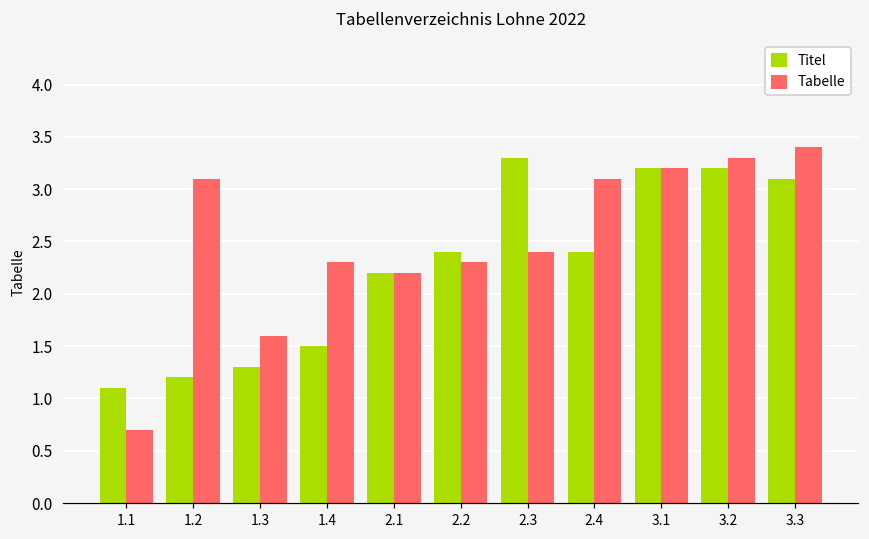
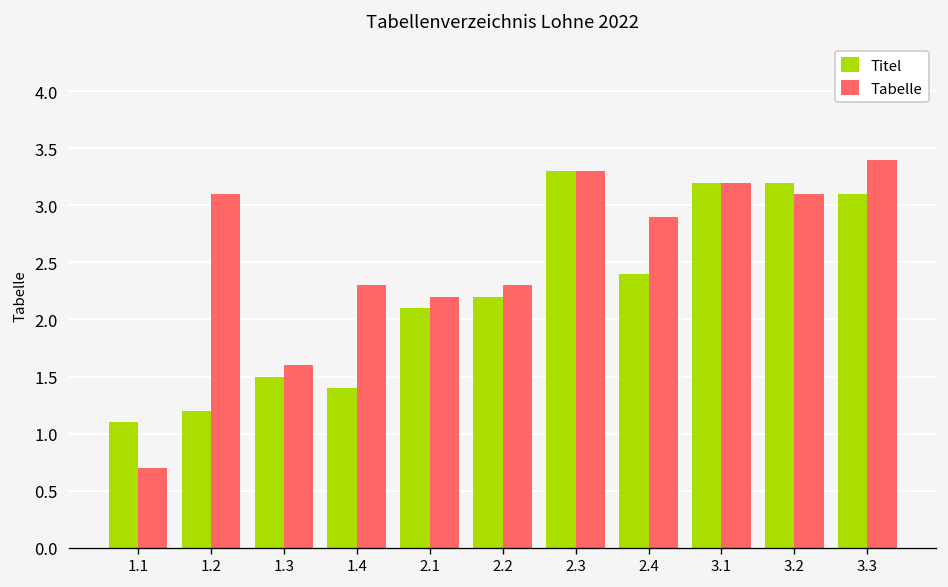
Titel, 1.3: 1.3 -> 1.5
Titel, 1.4: 1.5 -> 1.4
Titel, 2.1: 2.2 -> 2.1
Titel, 2.2: 2.4 -> 2.2
Tabelle, 2.3: 2.4 -> 3.3
Tabelle, 2.4: 3.1 -> 2.9
Tabelle, 3.2: 3.3 -> 3.1
